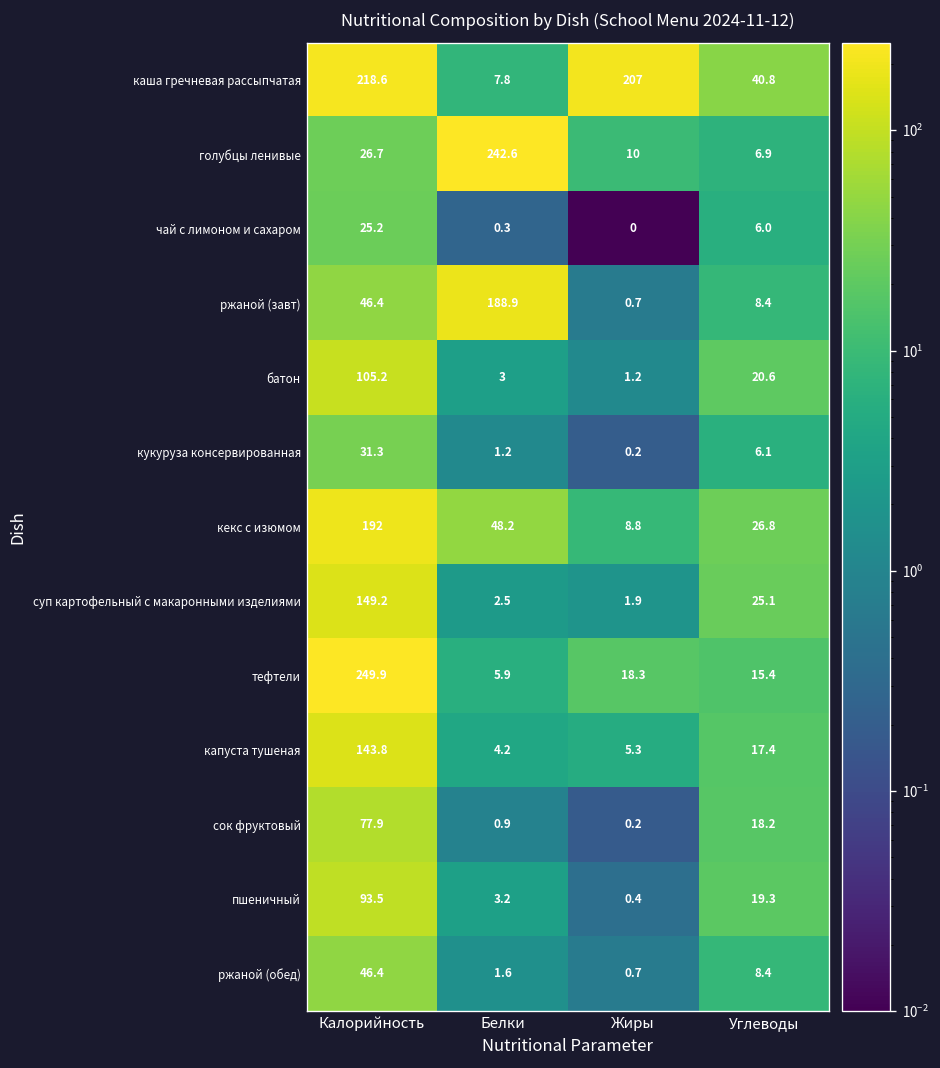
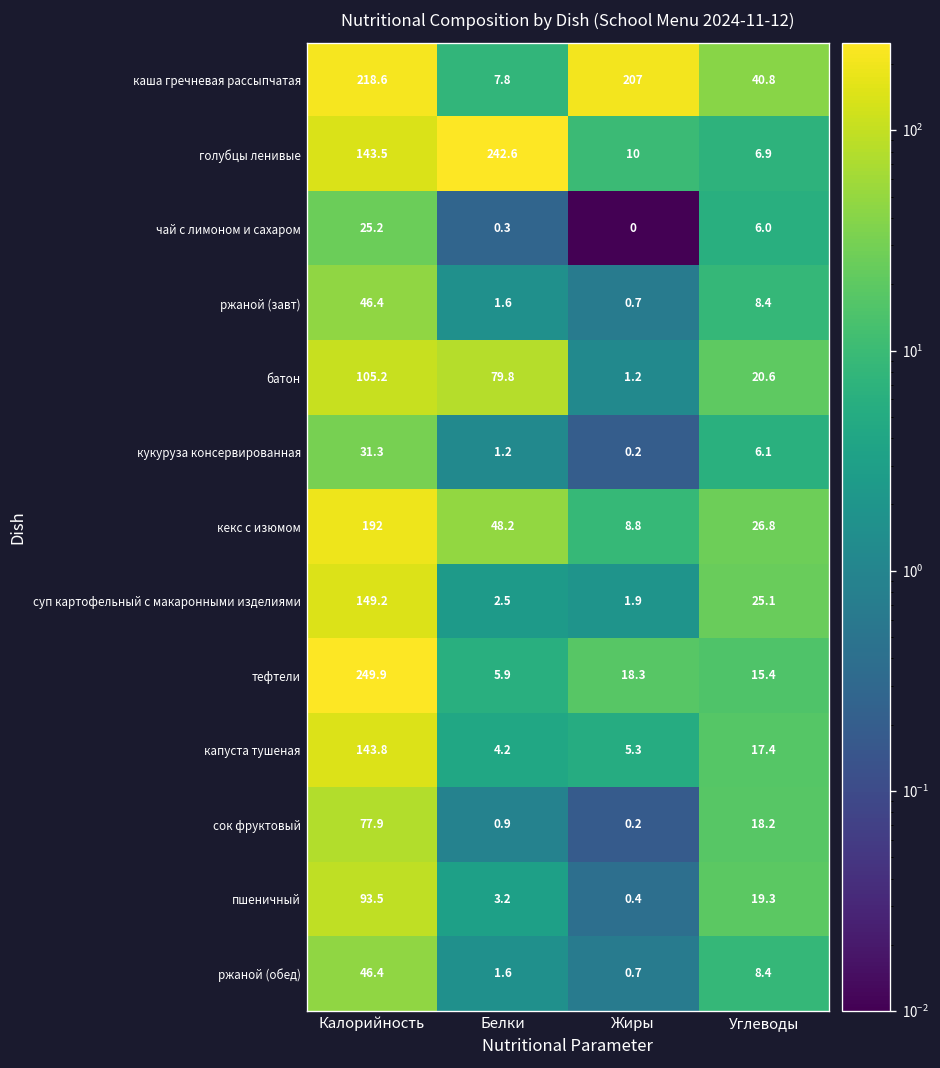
голубцы ленивые, Калорийность: 26.7 -> 143.5
ржаной (завт), Белки: 188.9 -> 1.6
батон, Белки: 3 -> 79.8
